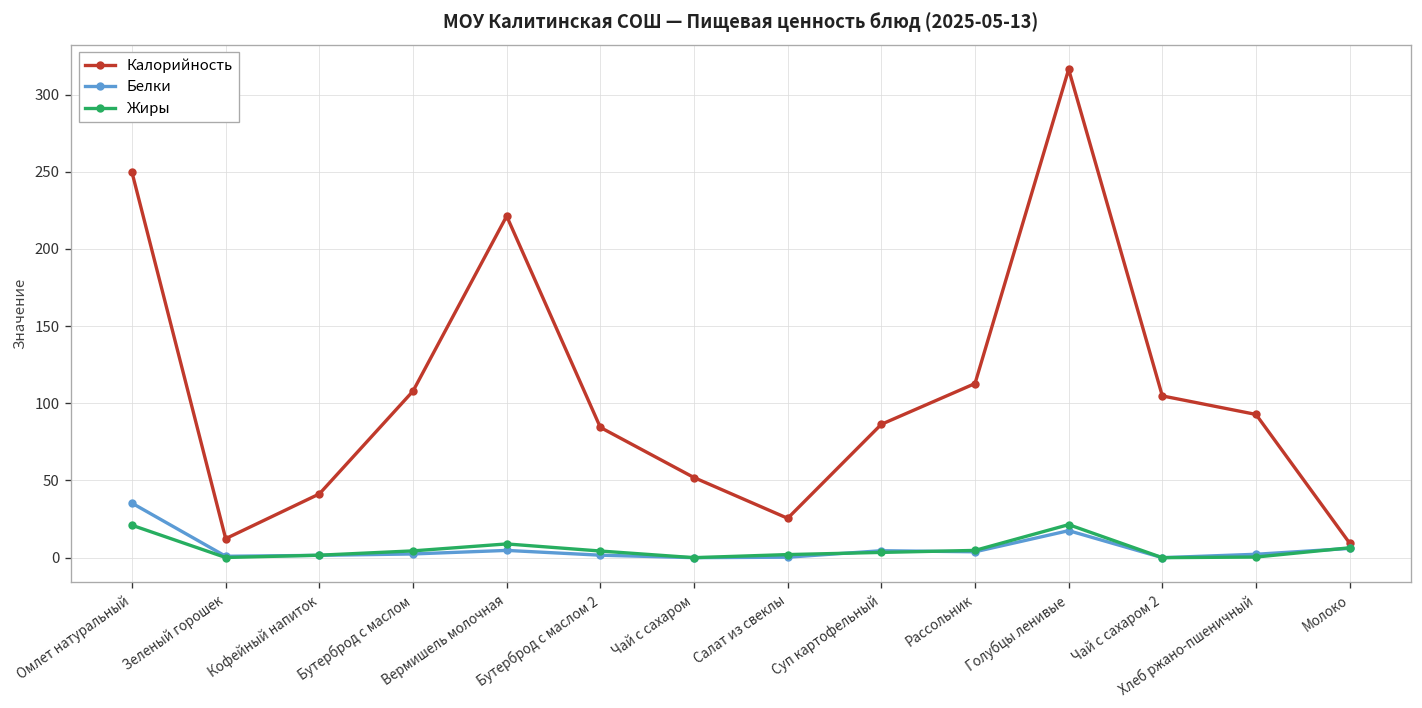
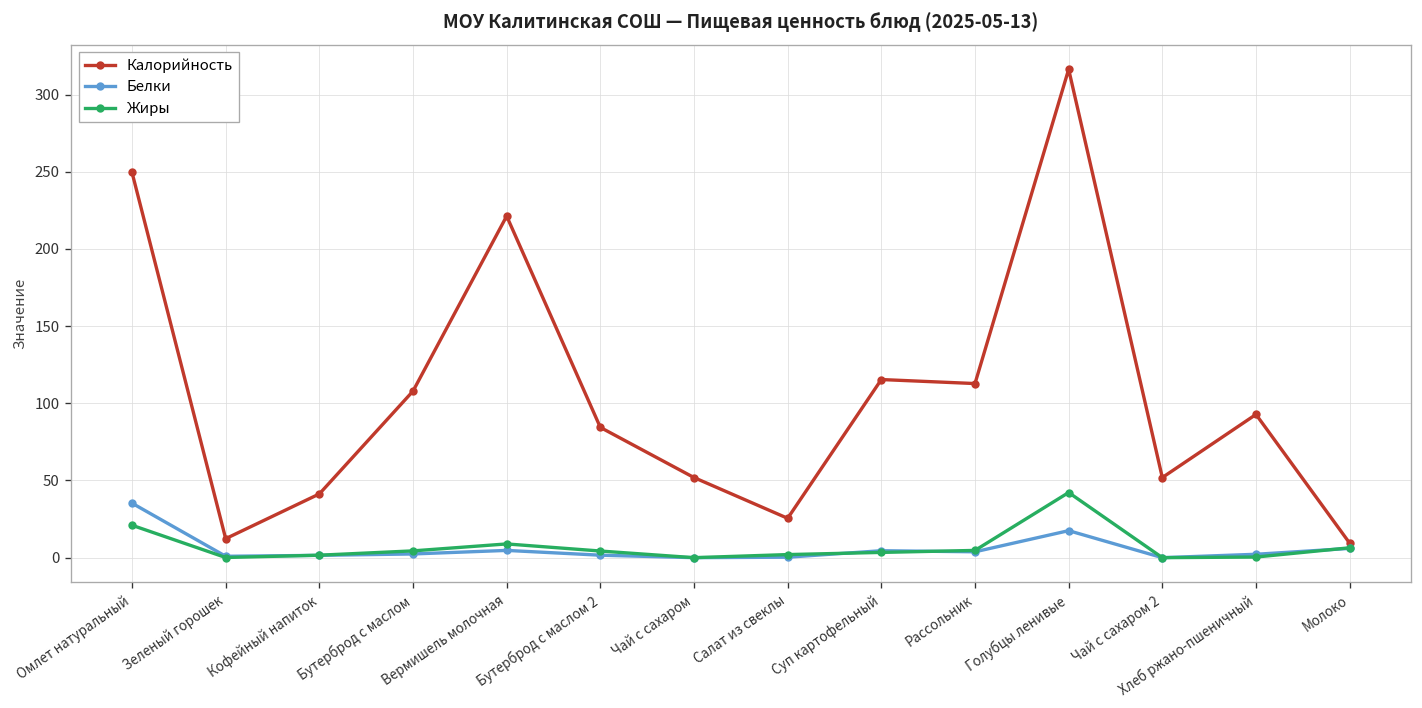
Калорийность, Суп картофельный: 86 -> 115
Жиры, Голубцы ленивые: 21 -> 42
Калорийность, Чай с сахаром 2: 105 -> 52
